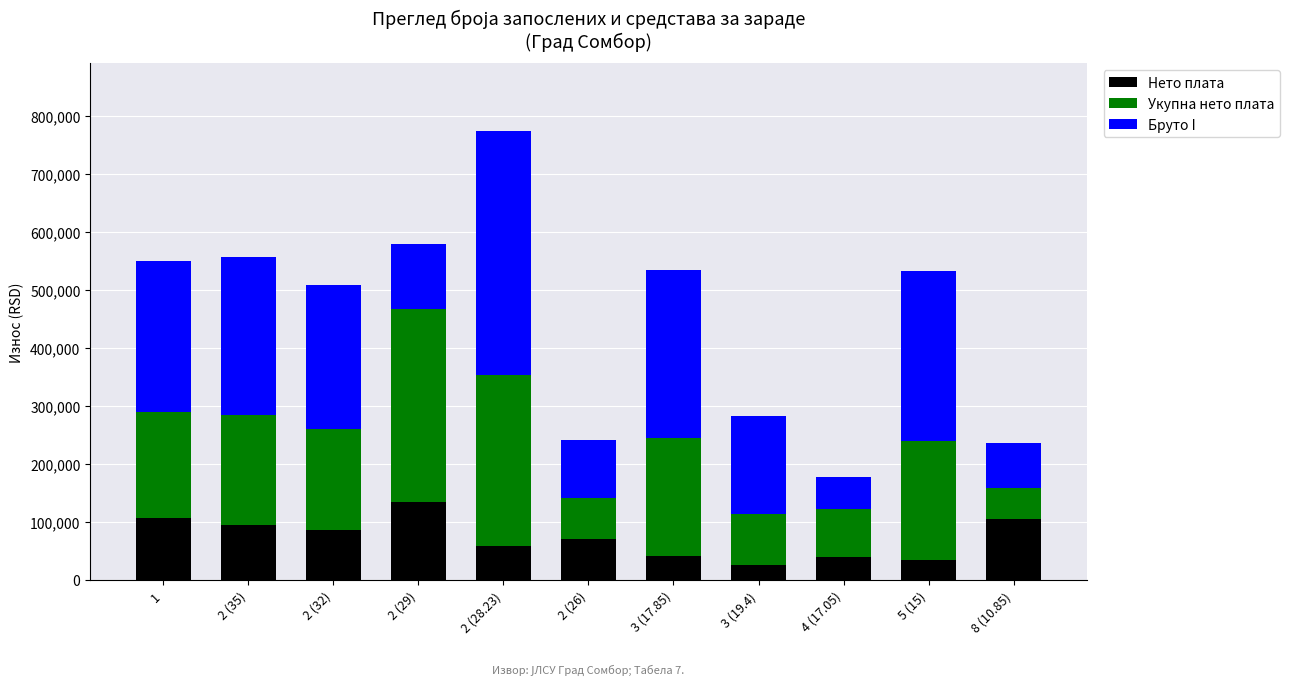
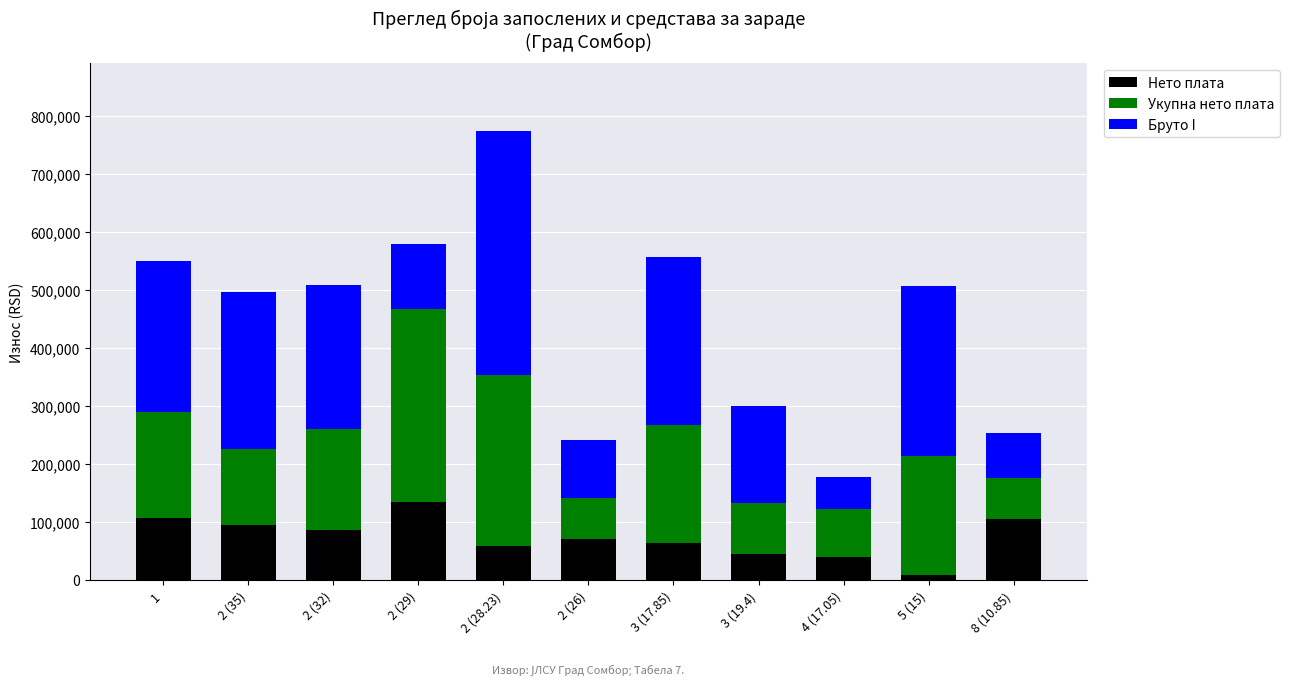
Укупна нето плата, 2 (35): 190,000 -> 130,000
Нето плата, 3 (17.85): 40,000 -> 60,000
Нето плата, 3 (19.4): 30,000 -> 40,000
Нето плата, 5 (15): 30,000 -> 10,000
Укупна нето плата, 8 (10.85): 50,000 -> 70,000
